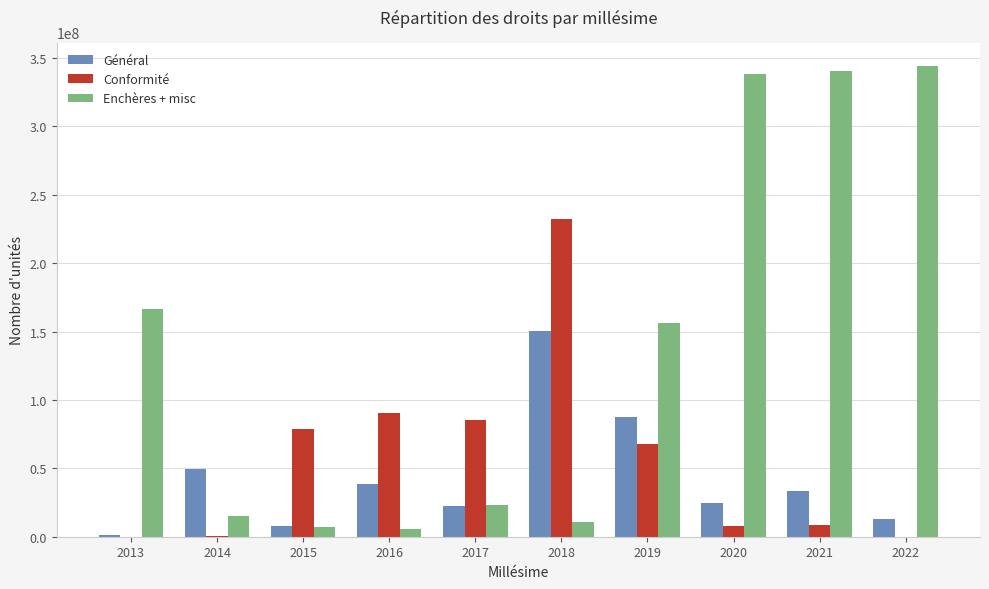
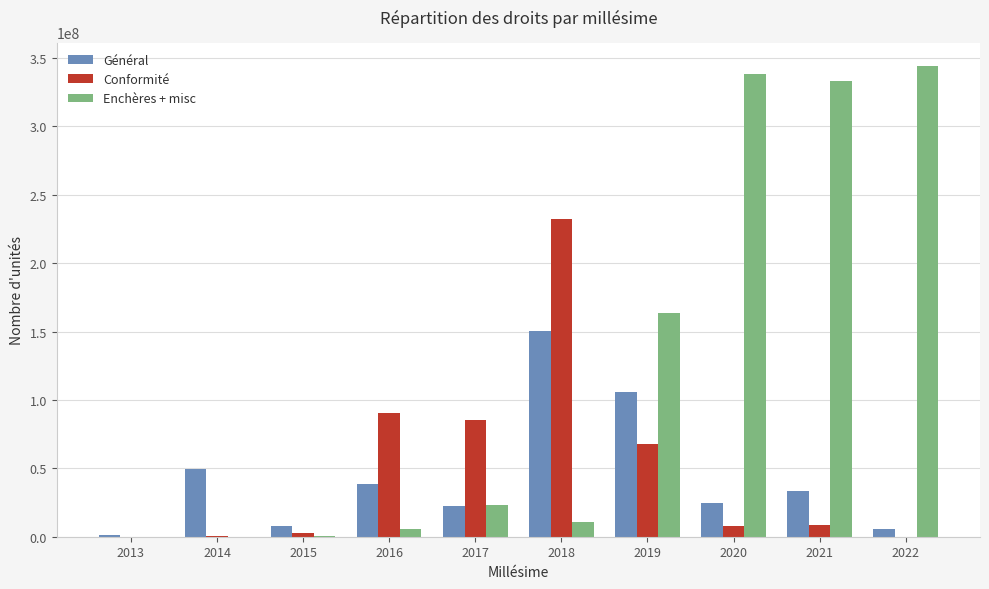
Enchères + misc, 2013: 166000000 -> 0
Enchères + misc, 2014: 15000000 -> 0
Conformité, 2015: 79000000 -> 3000000
Enchères + misc, 2015: 7000000 -> 0
Général, 2019: 88000000 -> 106000000
Enchères + misc, 2019: 156000000 -> 163000000
Enchères + misc, 2021: 340000000 -> 333000000
Général, 2022: 13000000 -> 6000000
